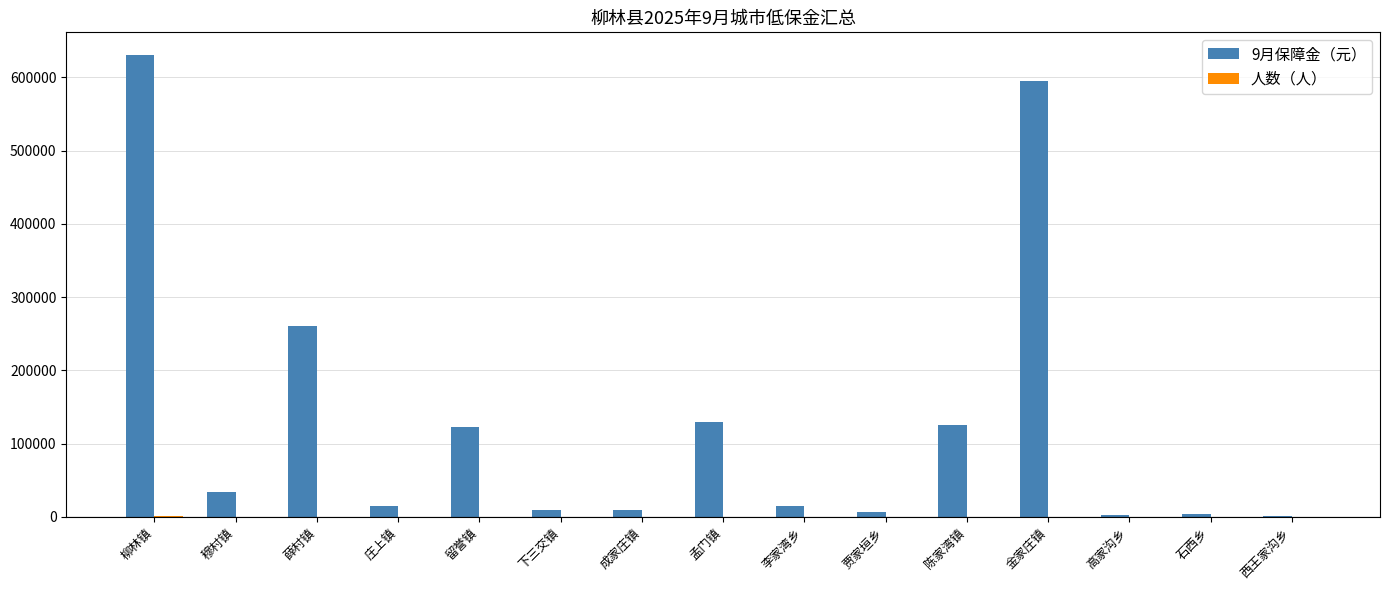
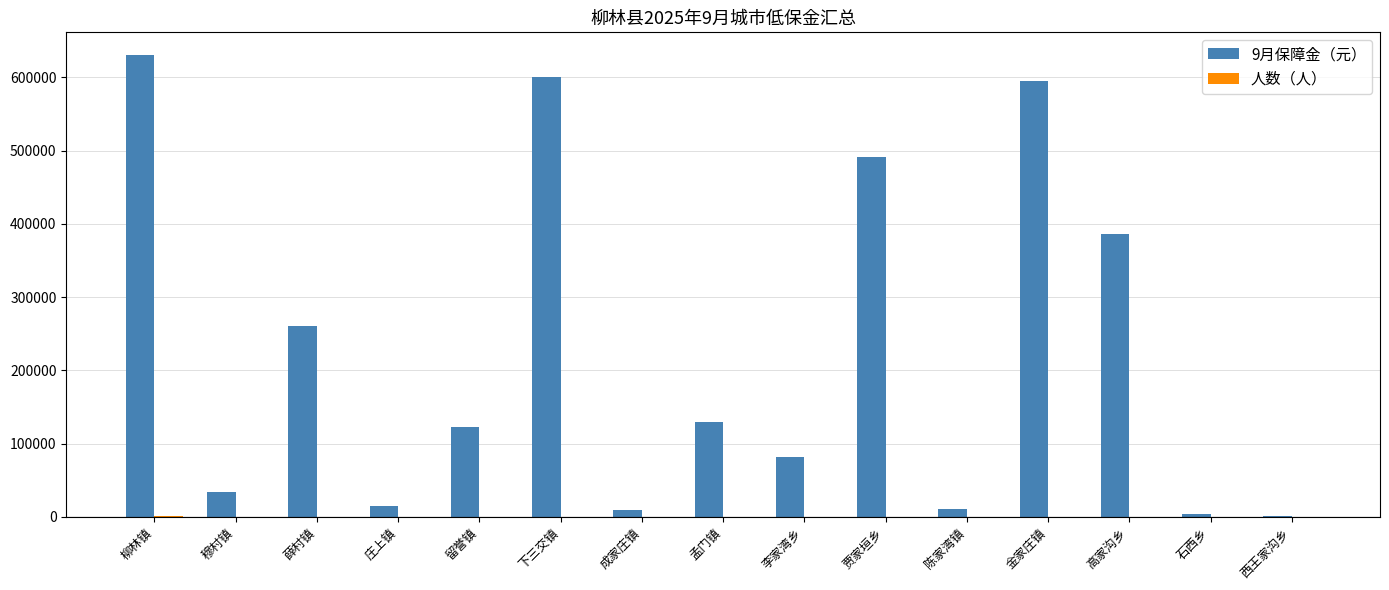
9月保障金（元）, 下三交镇: 10000 -> 600000
9月保障金（元）, 李家湾乡: 20000 -> 80000
9月保障金（元）, 贾家垣乡: 10000 -> 490000
9月保障金（元）, 陈家湾镇: 130000 -> 10000
9月保障金（元）, 高家沟乡: 0 -> 390000
